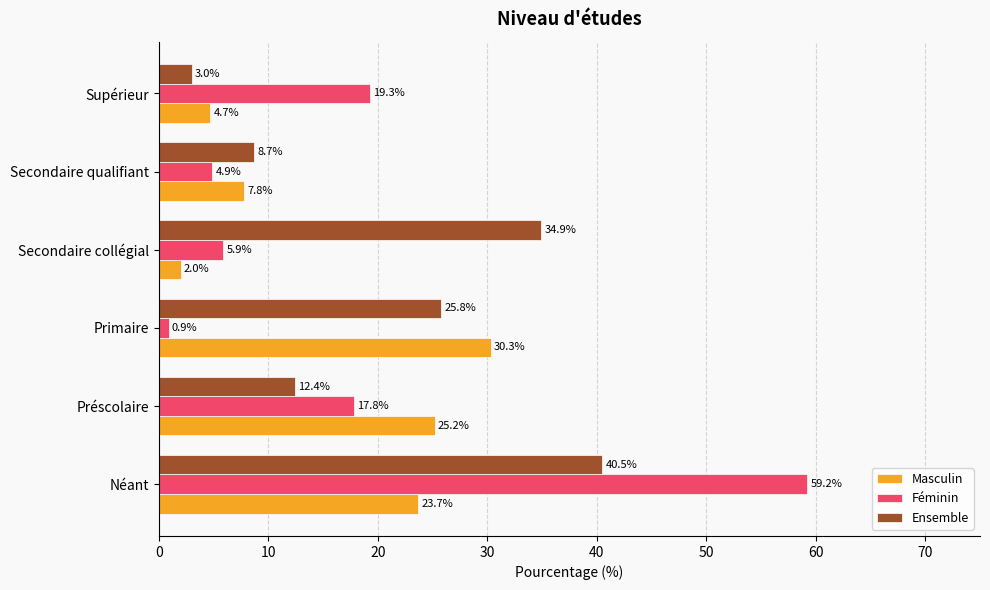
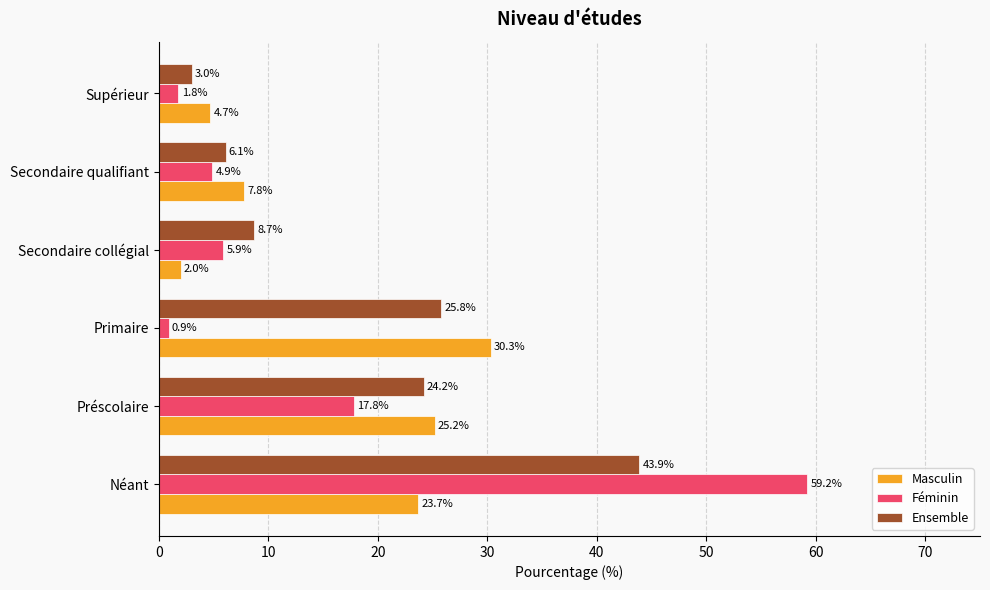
Féminin, Supérieur: 19.3% -> 1.8%
Ensemble, Secondaire qualifiant: 8.7% -> 6.1%
Ensemble, Secondaire collégial: 34.9% -> 8.7%
Ensemble, Préscolaire: 12.4% -> 24.2%
Ensemble, Néant: 40.5% -> 43.9%
